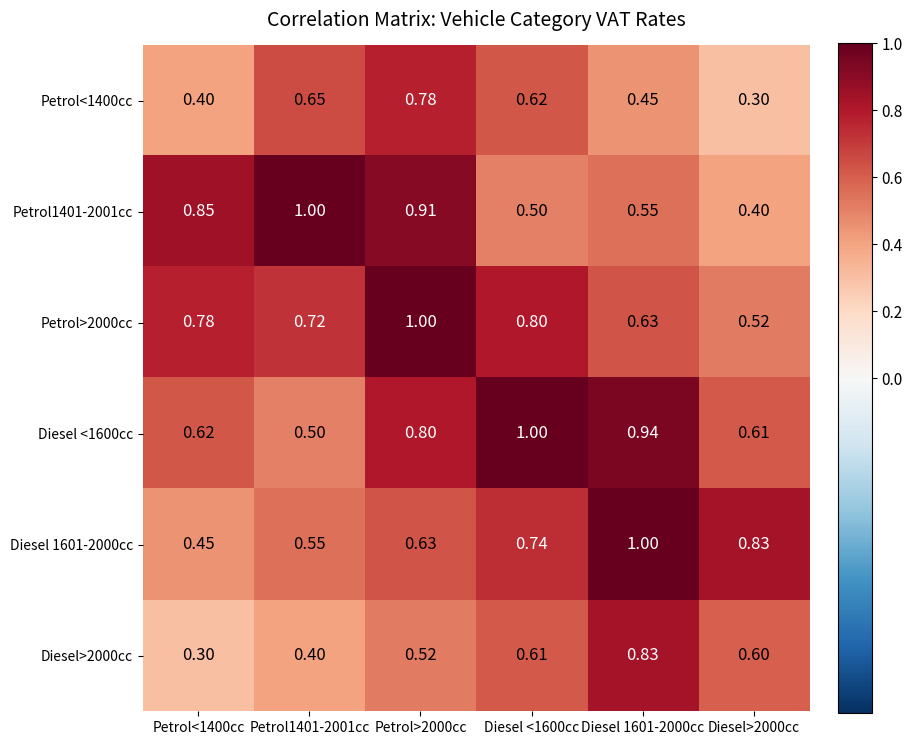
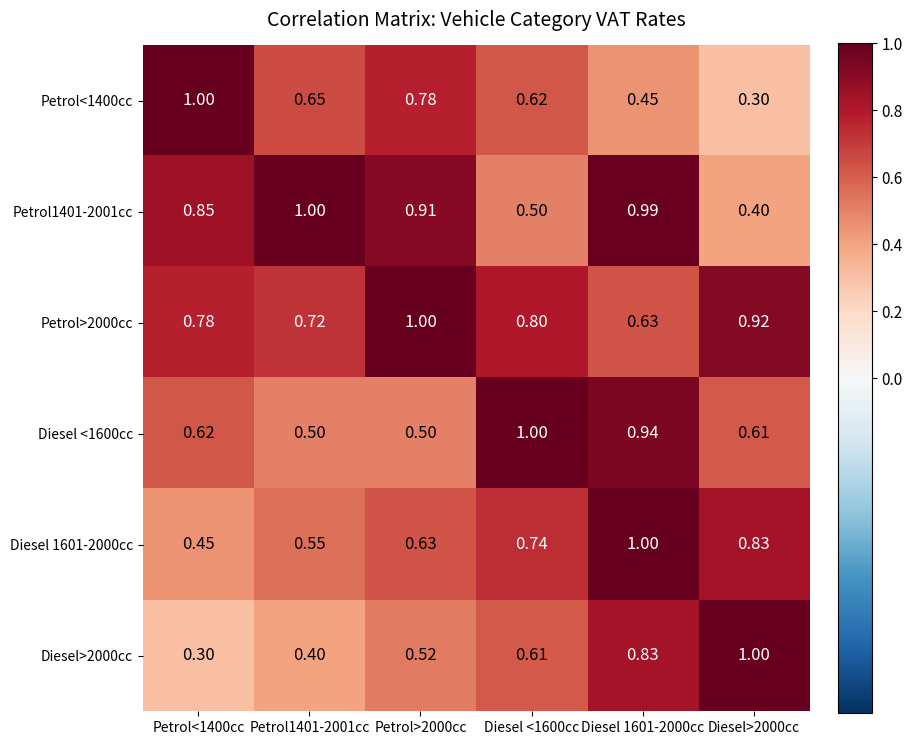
Petrol<1400cc, Petrol<1400cc: 0.40 -> 1.00
Petrol1401-2001cc, Diesel 1601-2000cc: 0.55 -> 0.99
Petrol>2000cc, Diesel>2000cc: 0.52 -> 0.92
Diesel <1600cc, Petrol>2000cc: 0.80 -> 0.50
Diesel>2000cc, Diesel>2000cc: 0.60 -> 1.00
